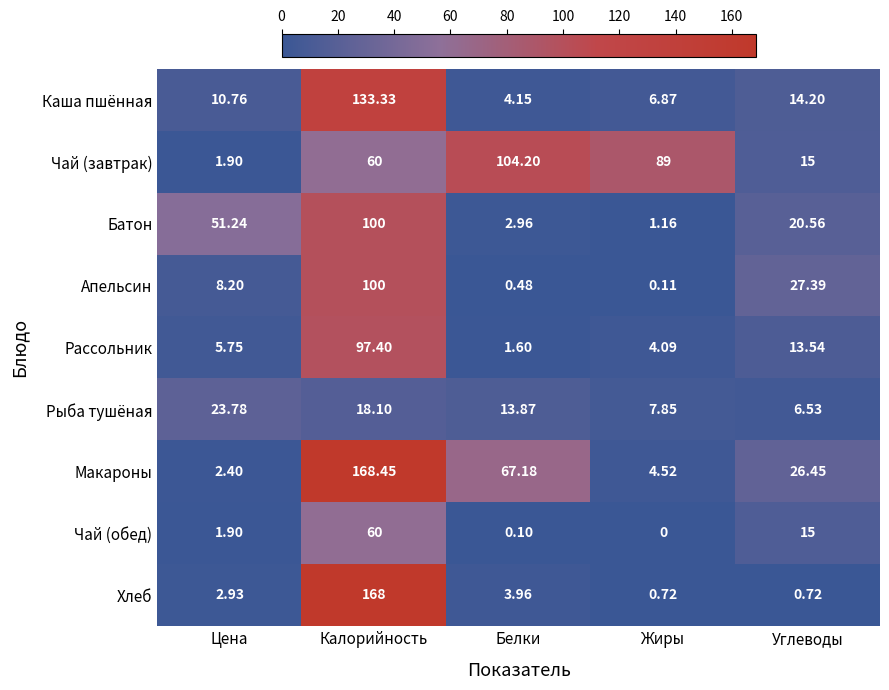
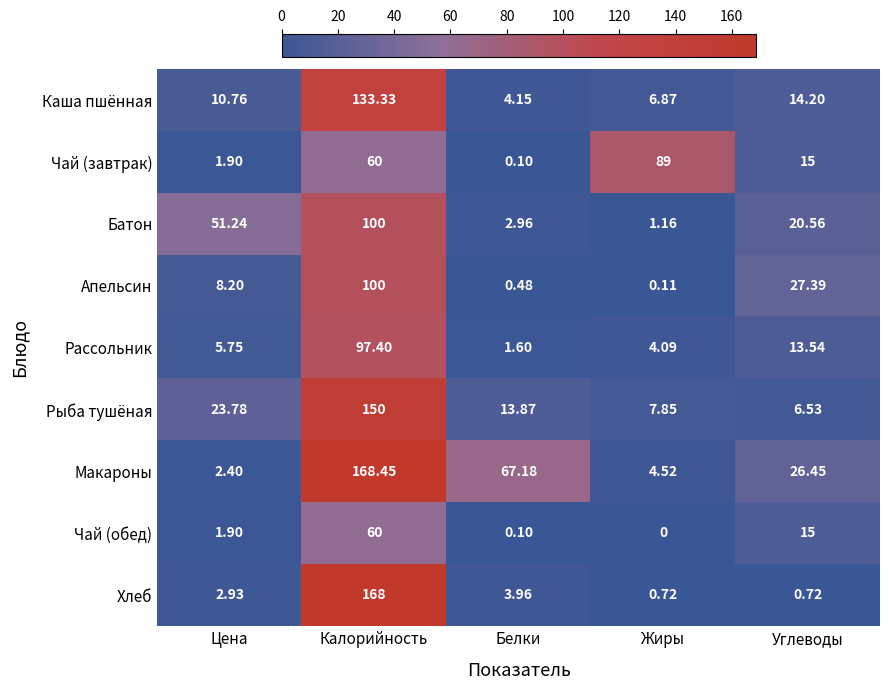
Чай (завтрак), Белки: 104.20 -> 0.10
Рыба тушёная, Калорийность: 18.10 -> 150
